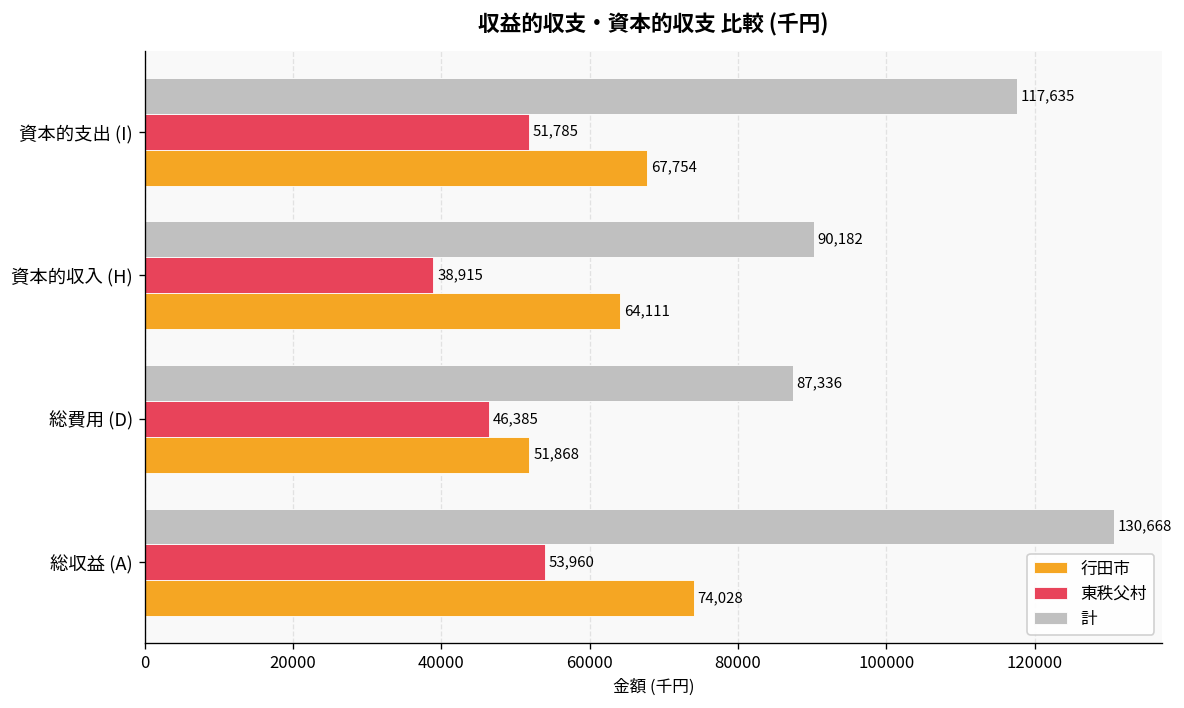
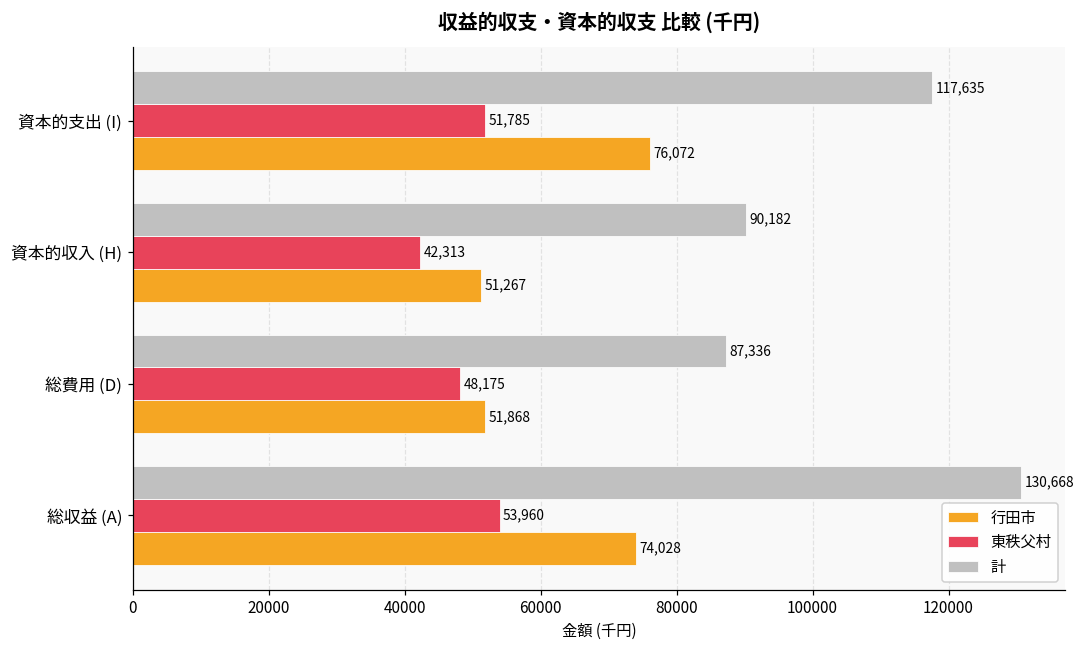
行田市, 資本的支出 (I): 67,754 -> 76,072
東秩父村, 資本的収入 (H): 38,915 -> 42,313
行田市, 資本的収入 (H): 64,111 -> 51,267
東秩父村, 総費用 (D): 46,385 -> 48,175
